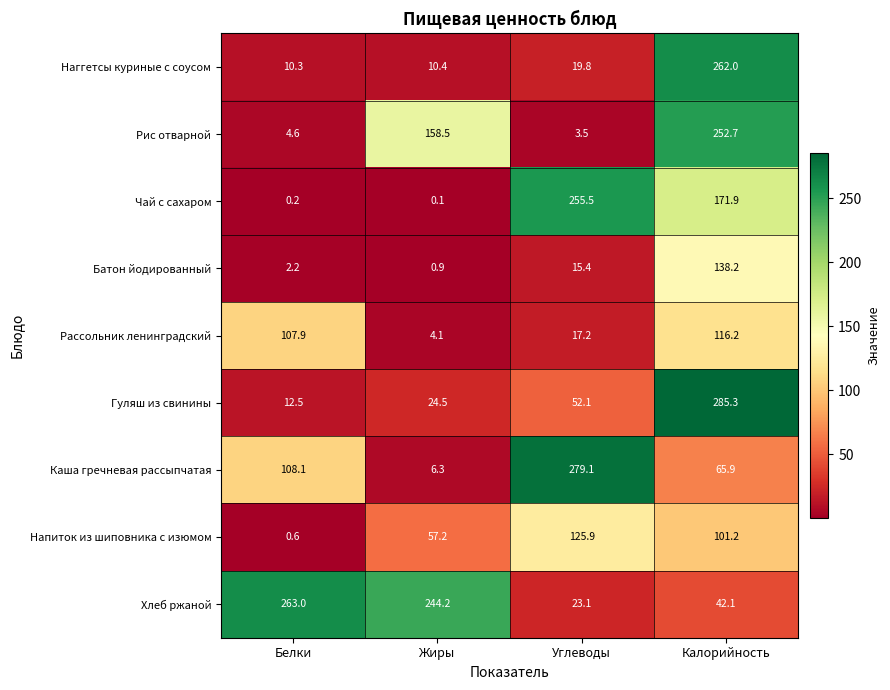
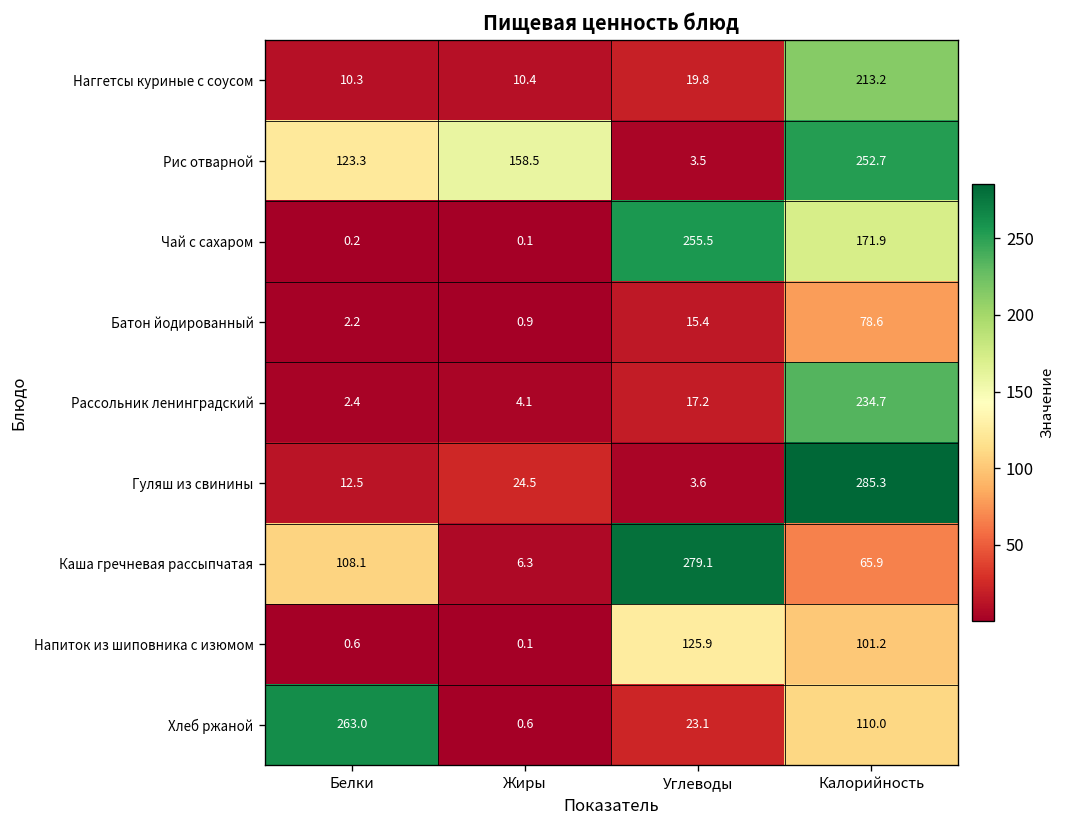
Наггетсы куриные с соусом, Калорийность: 262.0 -> 213.2
Рис отварной, Белки: 4.6 -> 123.3
Батон йодированный, Калорийность: 138.2 -> 78.6
Рассольник ленинградский, Белки: 107.9 -> 2.4
Рассольник ленинградский, Калорийность: 116.2 -> 234.7
Гуляш из свинины, Углеводы: 52.1 -> 3.6
Напиток из шиповника с изюмом, Жиры: 57.2 -> 0.1
Хлеб ржаной, Жиры: 244.2 -> 0.6
Хлеб ржаной, Калорийность: 42.1 -> 110.0
